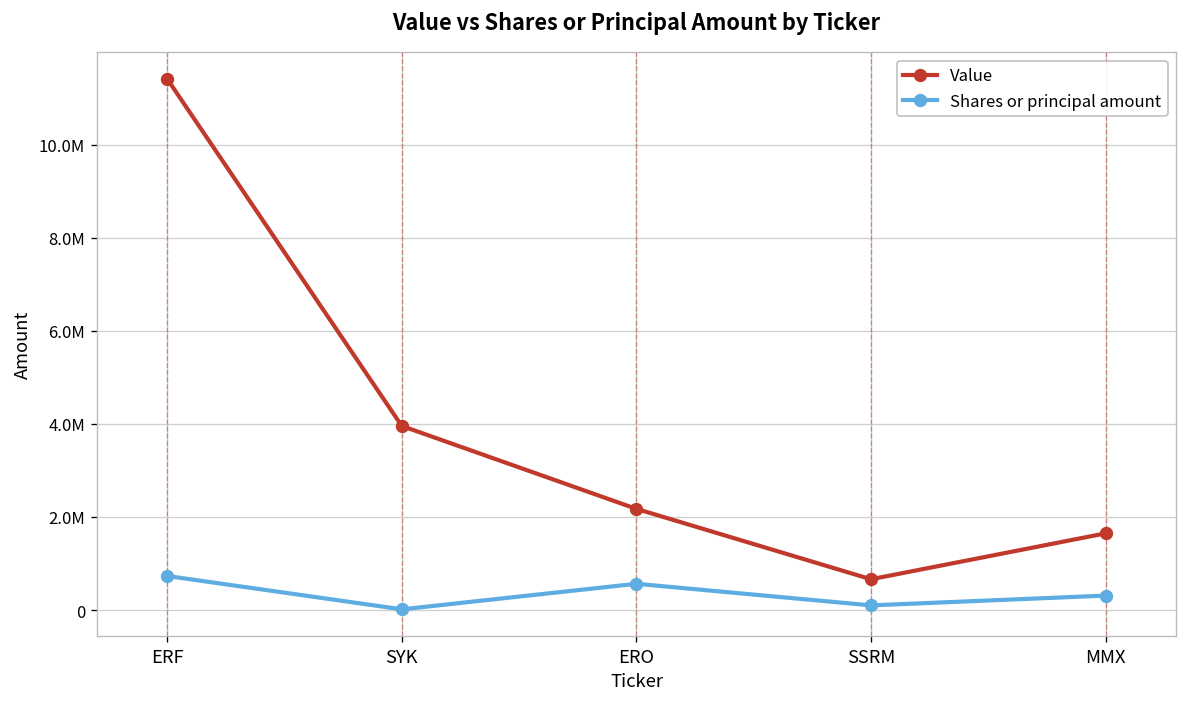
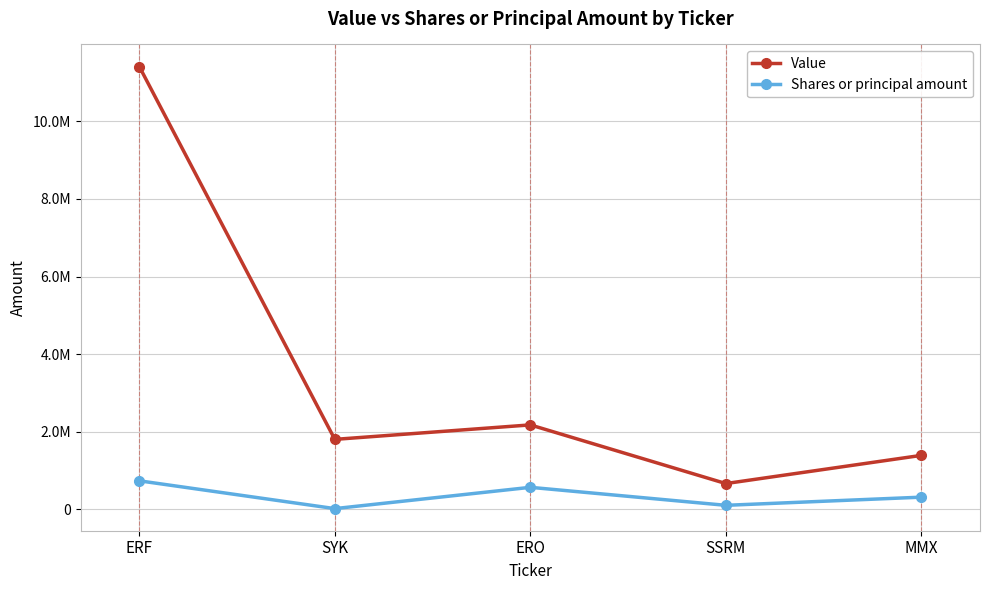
Value, SYK: 4000000 -> 1800000
Value, MMX: 1600000 -> 1400000
